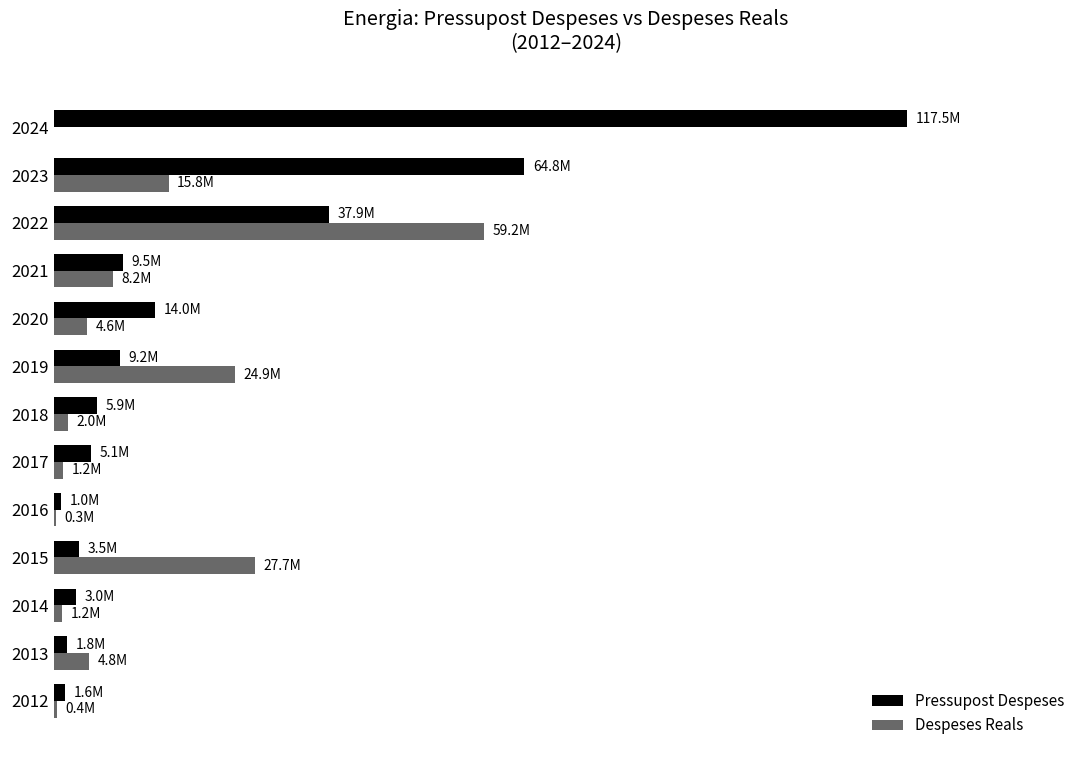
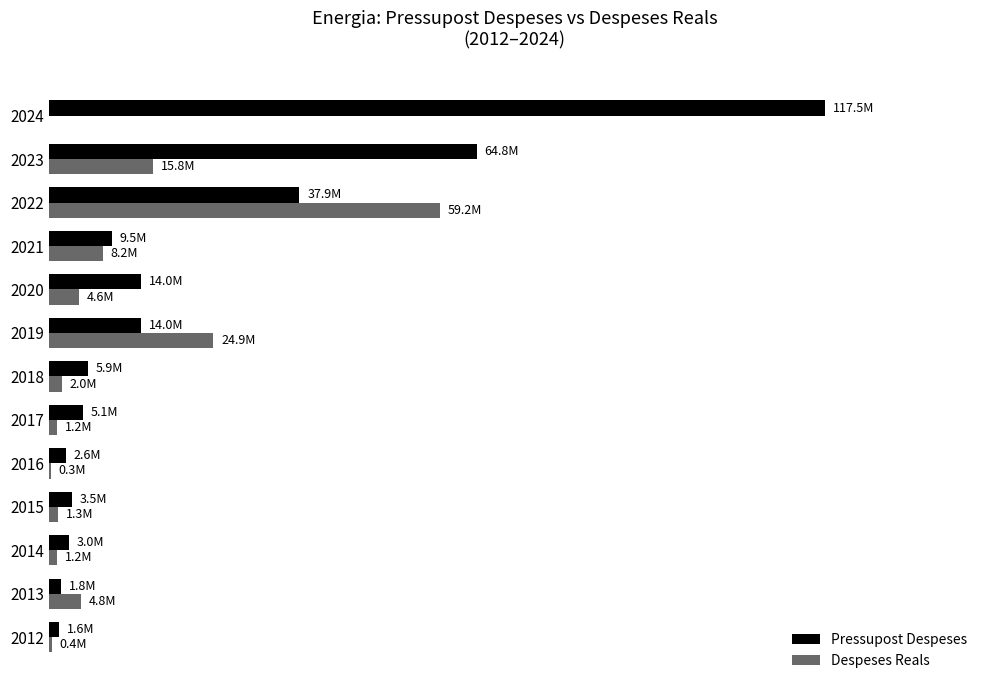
Pressupost Despeses, 2019: 9.2M -> 14.0M
Pressupost Despeses, 2016: 1.0M -> 2.6M
Despeses Reals, 2015: 27.7M -> 1.3M
